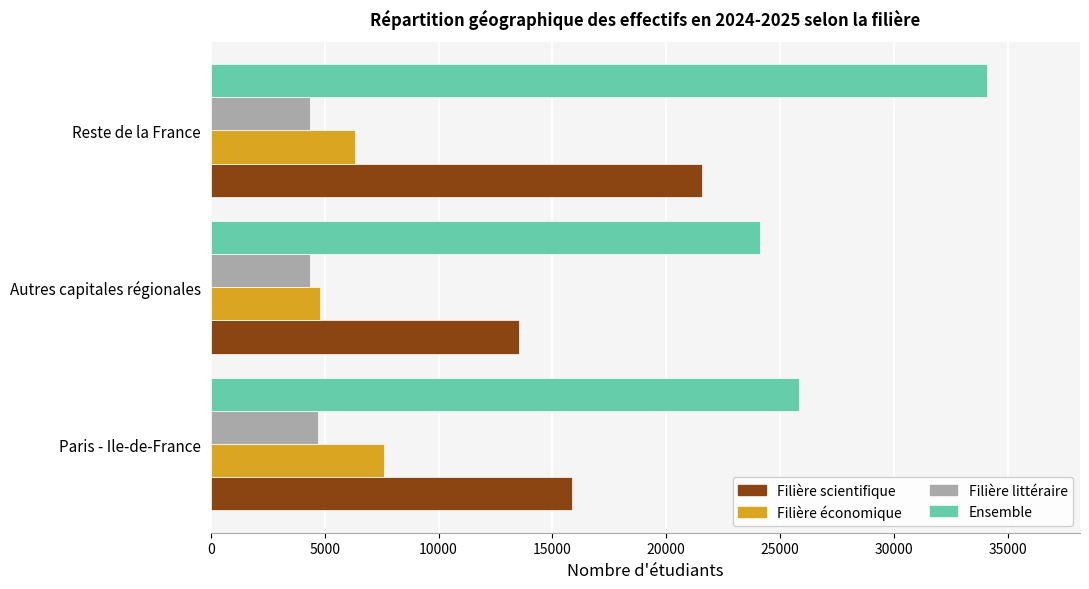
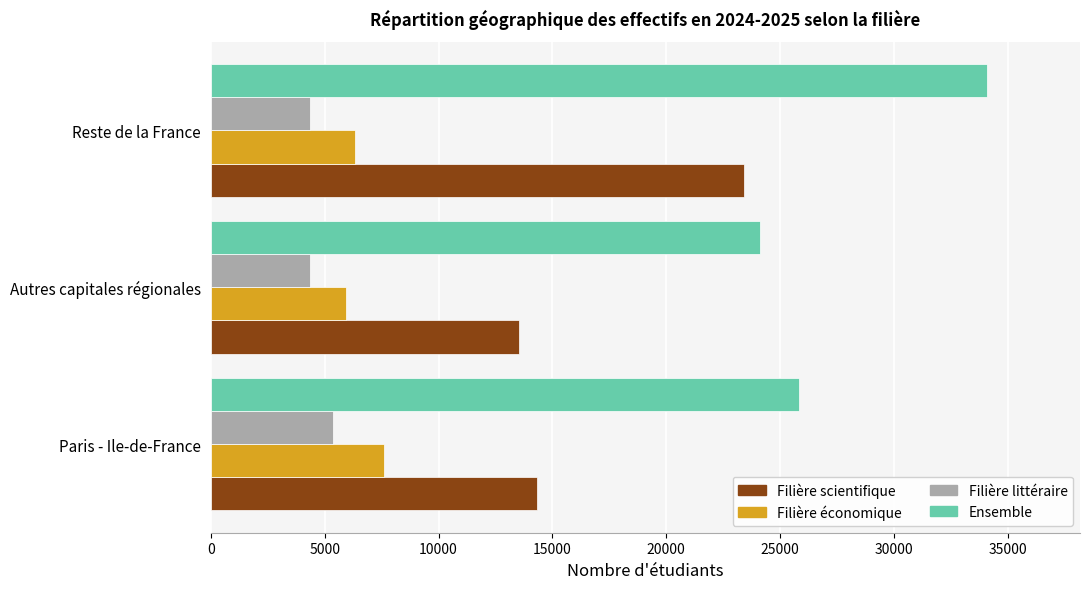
Filière scientifique, Reste de la France: 21600 -> 23400
Filière économique, Autres capitales régionales: 4800 -> 5900
Filière littéraire, Paris - Ile-de-France: 4700 -> 5400
Filière scientifique, Paris - Ile-de-France: 15800 -> 14300
